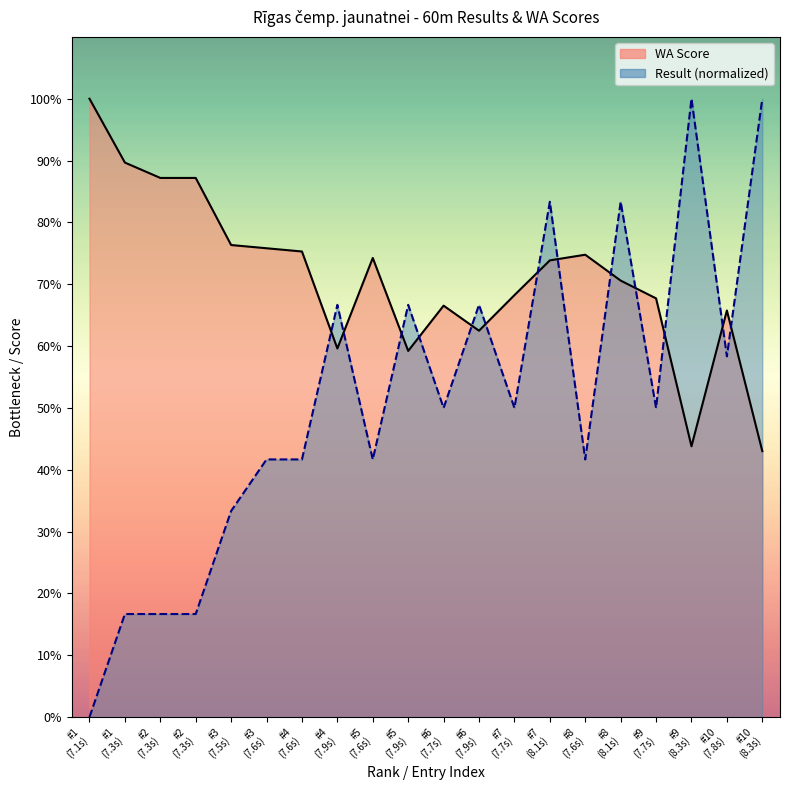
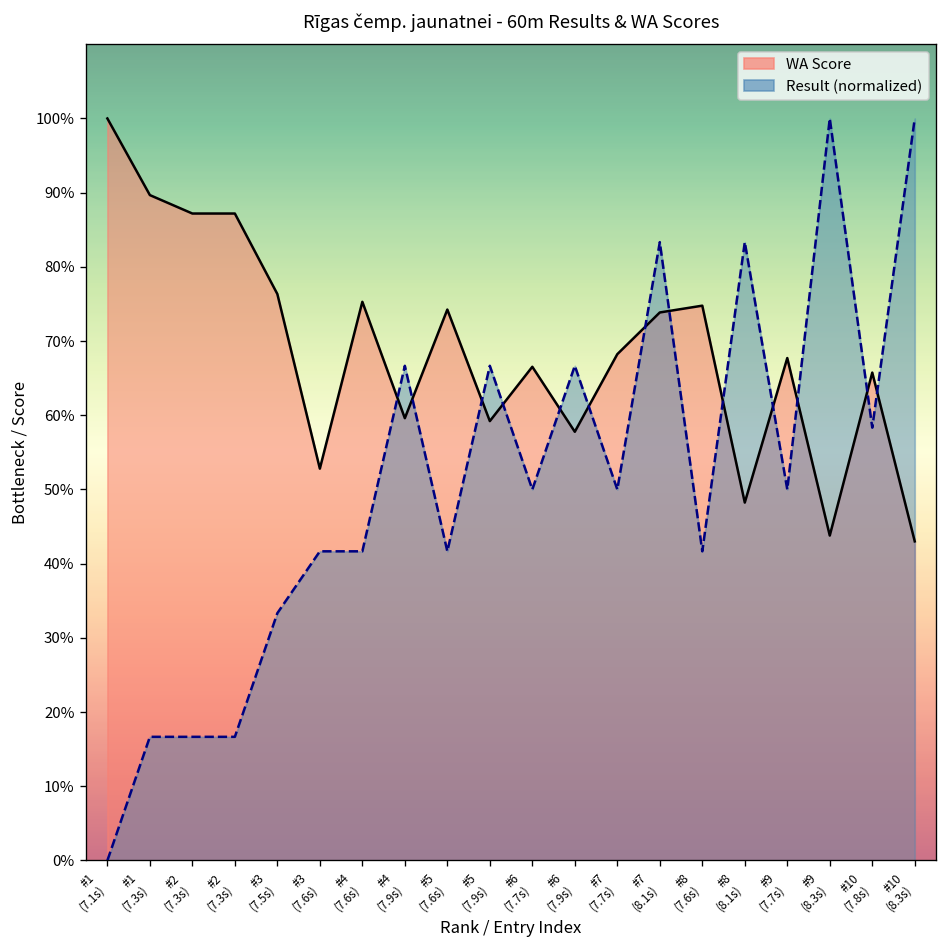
WA Score, #3 (7.6s): 76% -> 53%
WA Score, #6 (7.9s): 62% -> 58%
WA Score, #8 (8.1s): 71% -> 48%
